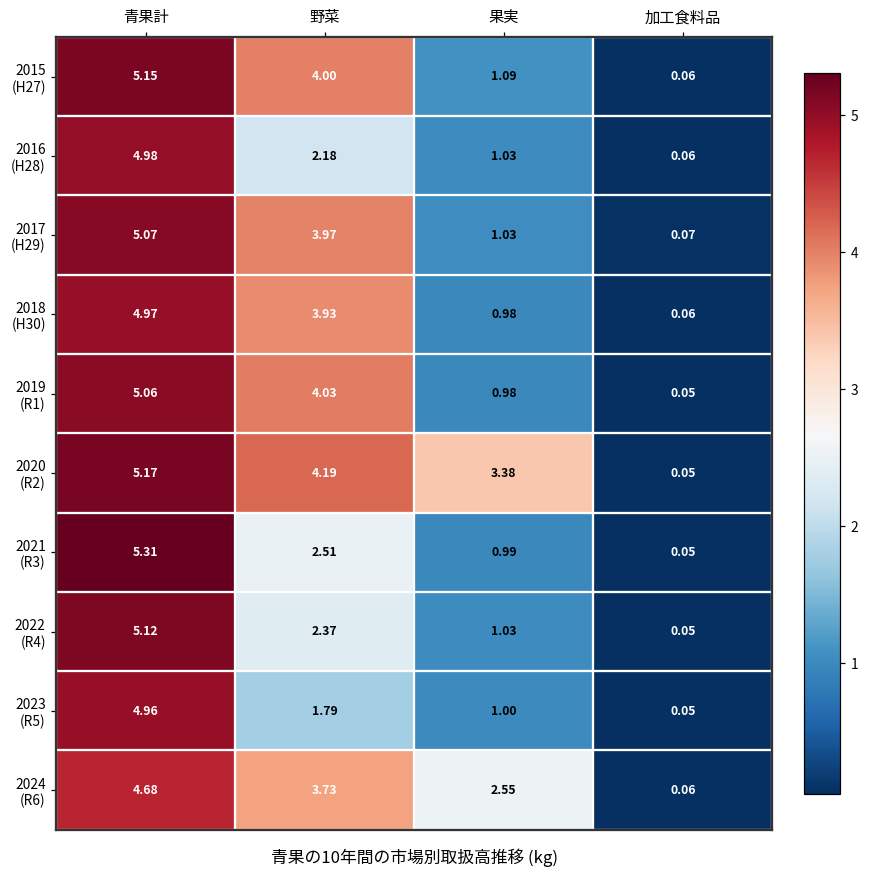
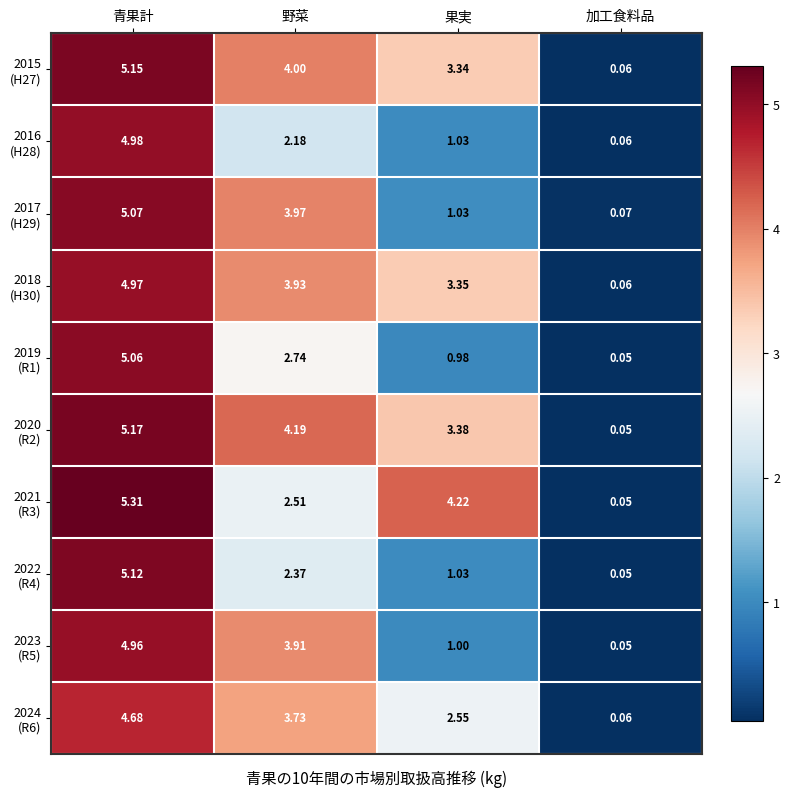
2015 (H27), 果実: 1.09 -> 3.34
2018 (H30), 果実: 0.98 -> 3.35
2019 (R1), 野菜: 4.03 -> 2.74
2021 (R3), 果実: 0.99 -> 4.22
2023 (R5), 野菜: 1.79 -> 3.91
